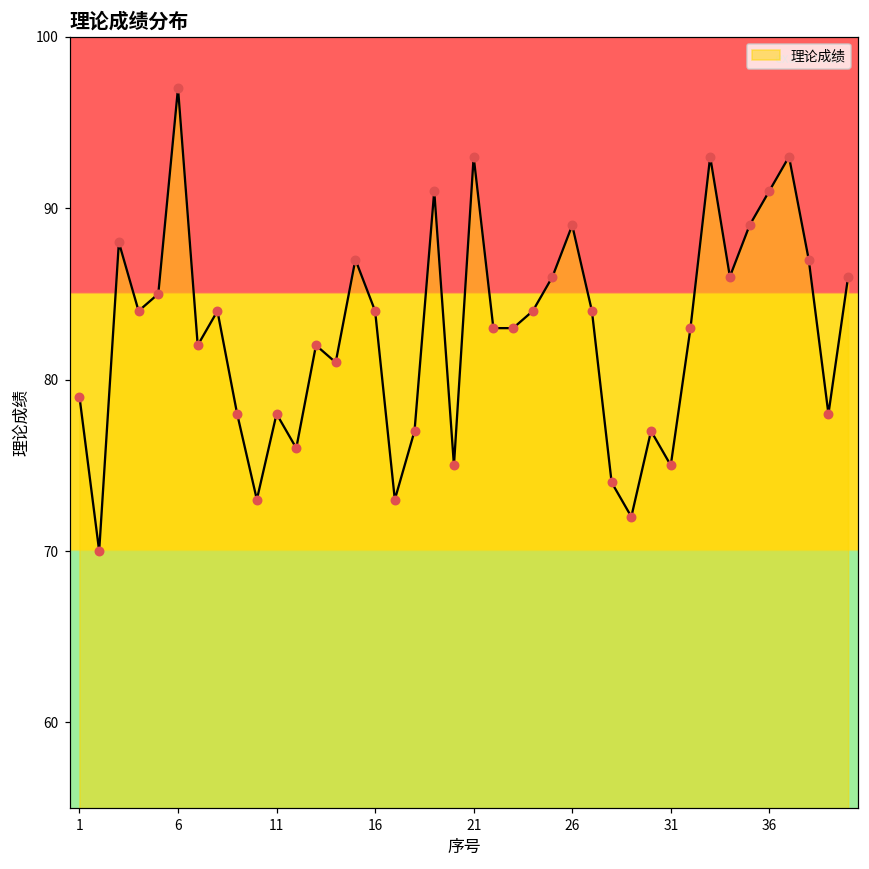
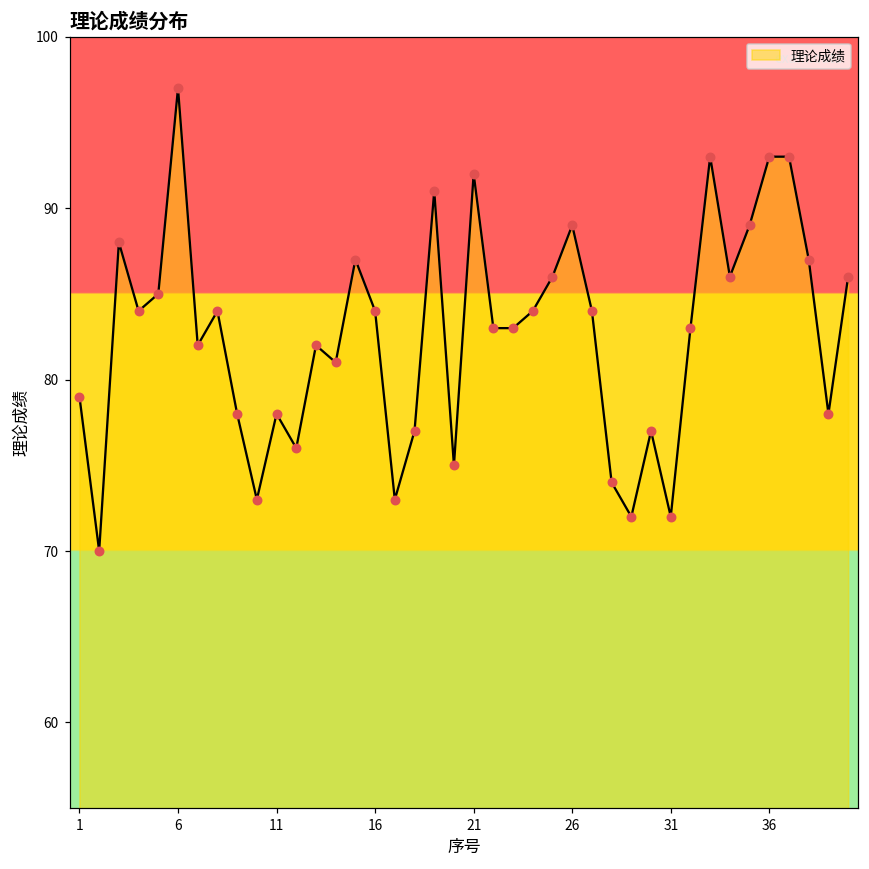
21: 93 -> 92
31: 75 -> 72
36: 91 -> 93
